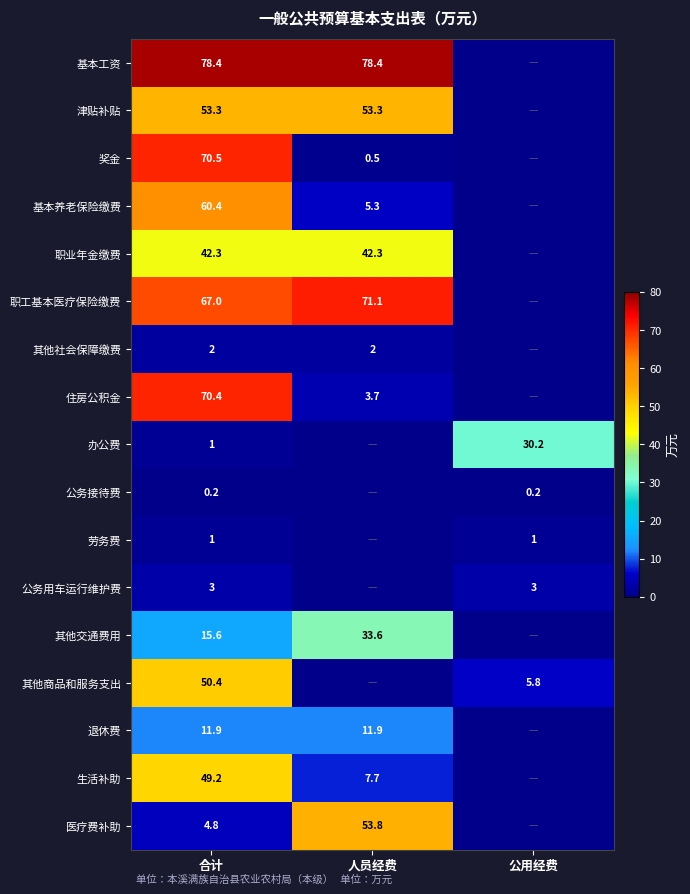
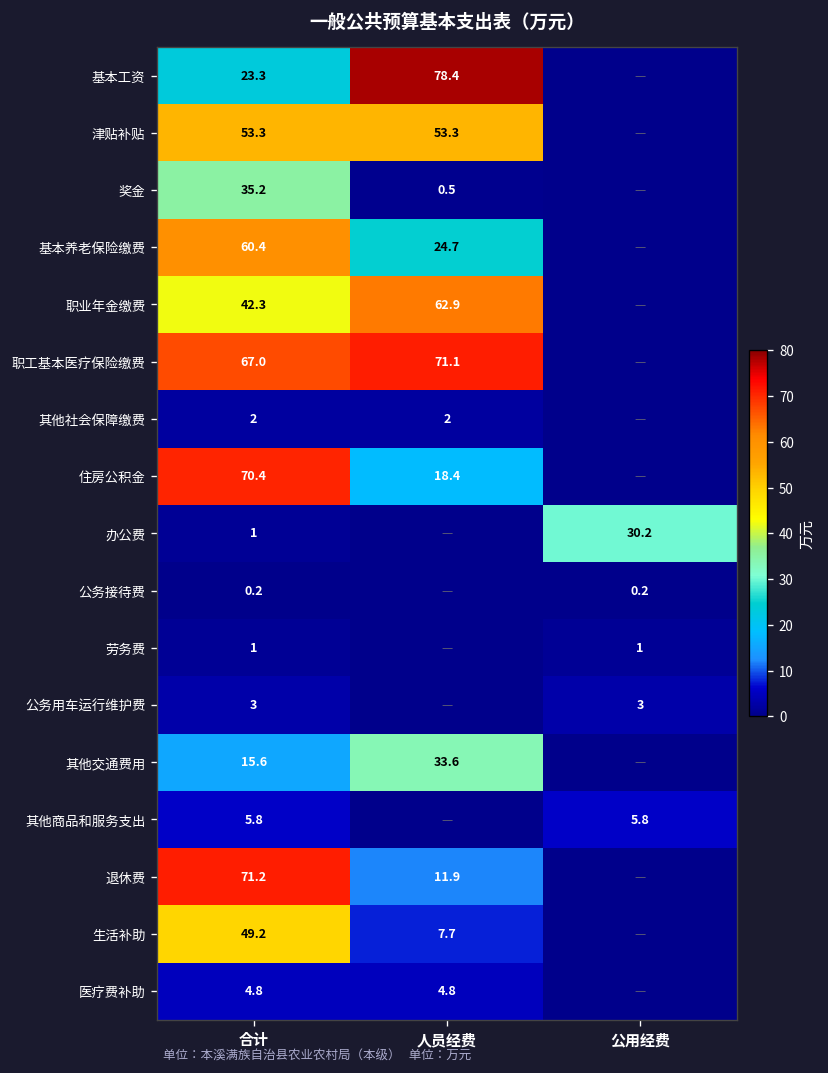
基本工资, 合计: 78.4 -> 23.3
奖金, 合计: 70.5 -> 35.2
基本养老保险缴费, 人员经费: 5.3 -> 24.7
职业年金缴费, 人员经费: 42.3 -> 62.9
住房公积金, 人员经费: 3.7 -> 18.4
其他商品和服务支出, 合计: 50.4 -> 5.8
退休费, 合计: 11.9 -> 71.2
医疗费补助, 人员经费: 53.8 -> 4.8
